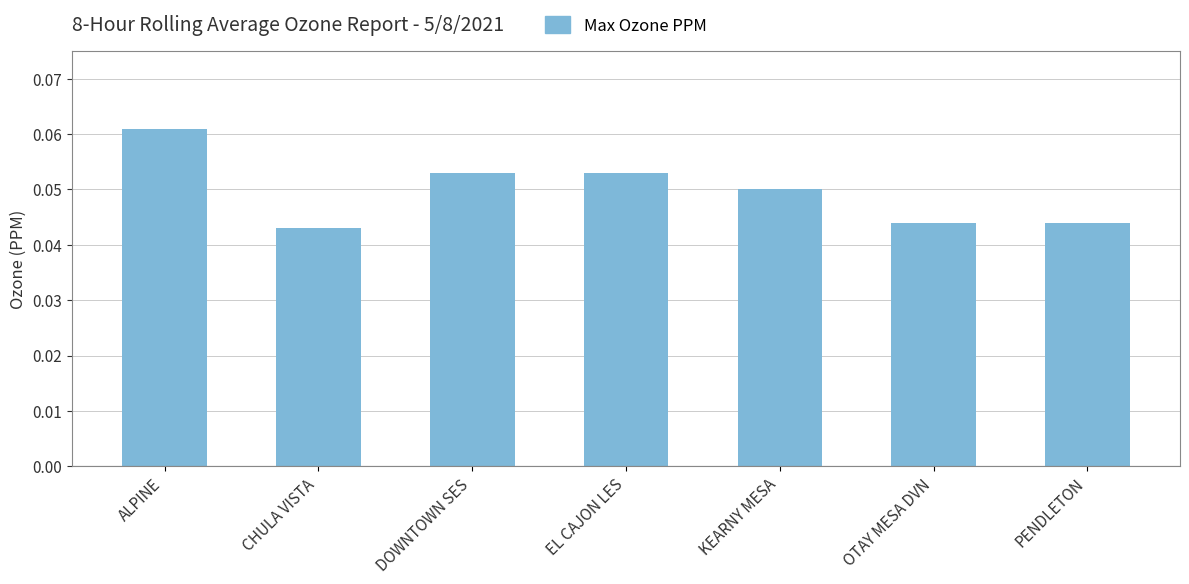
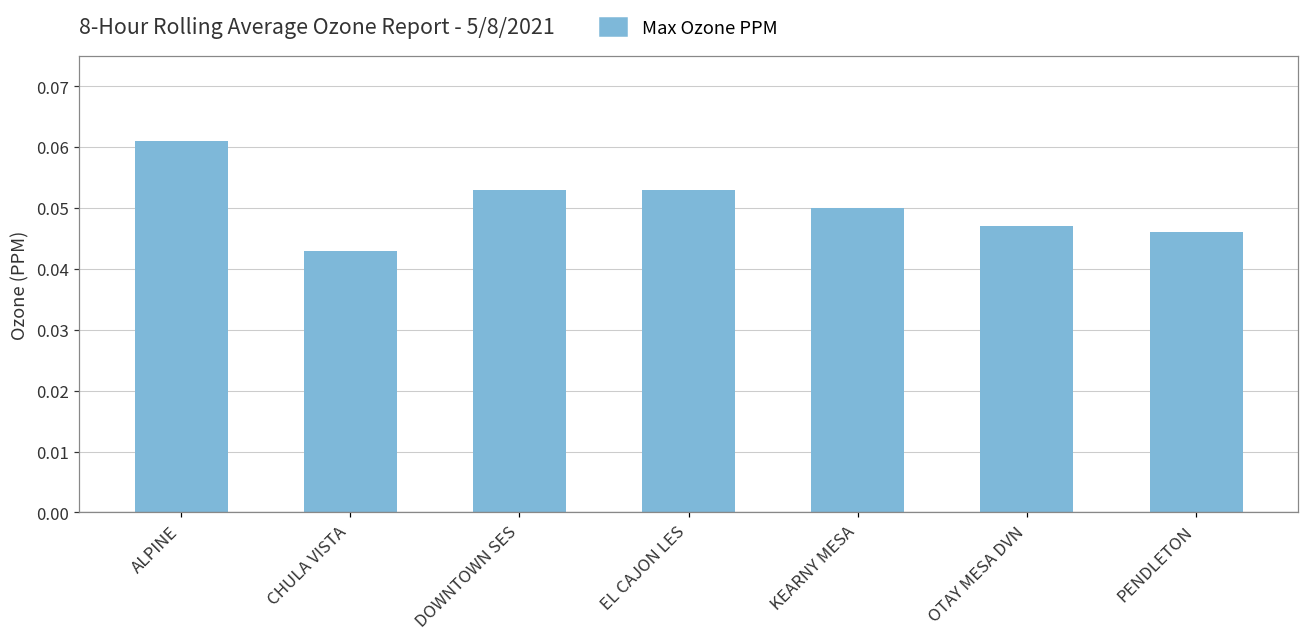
OTAY MESA DVN: 0.044 -> 0.047
PENDLETON: 0.044 -> 0.046
